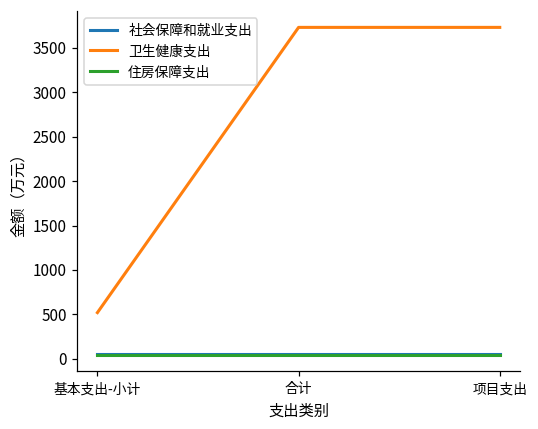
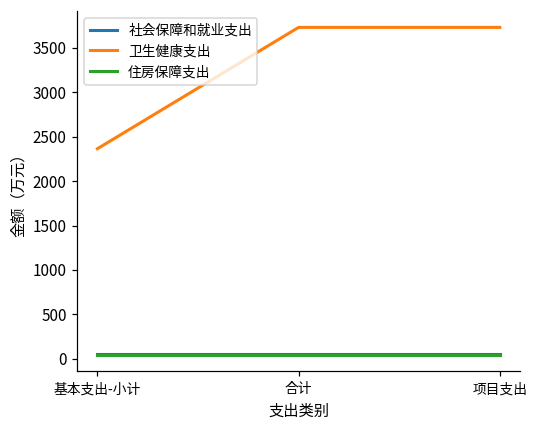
卫生健康支出, 基本支出-小计: 500 -> 2400
